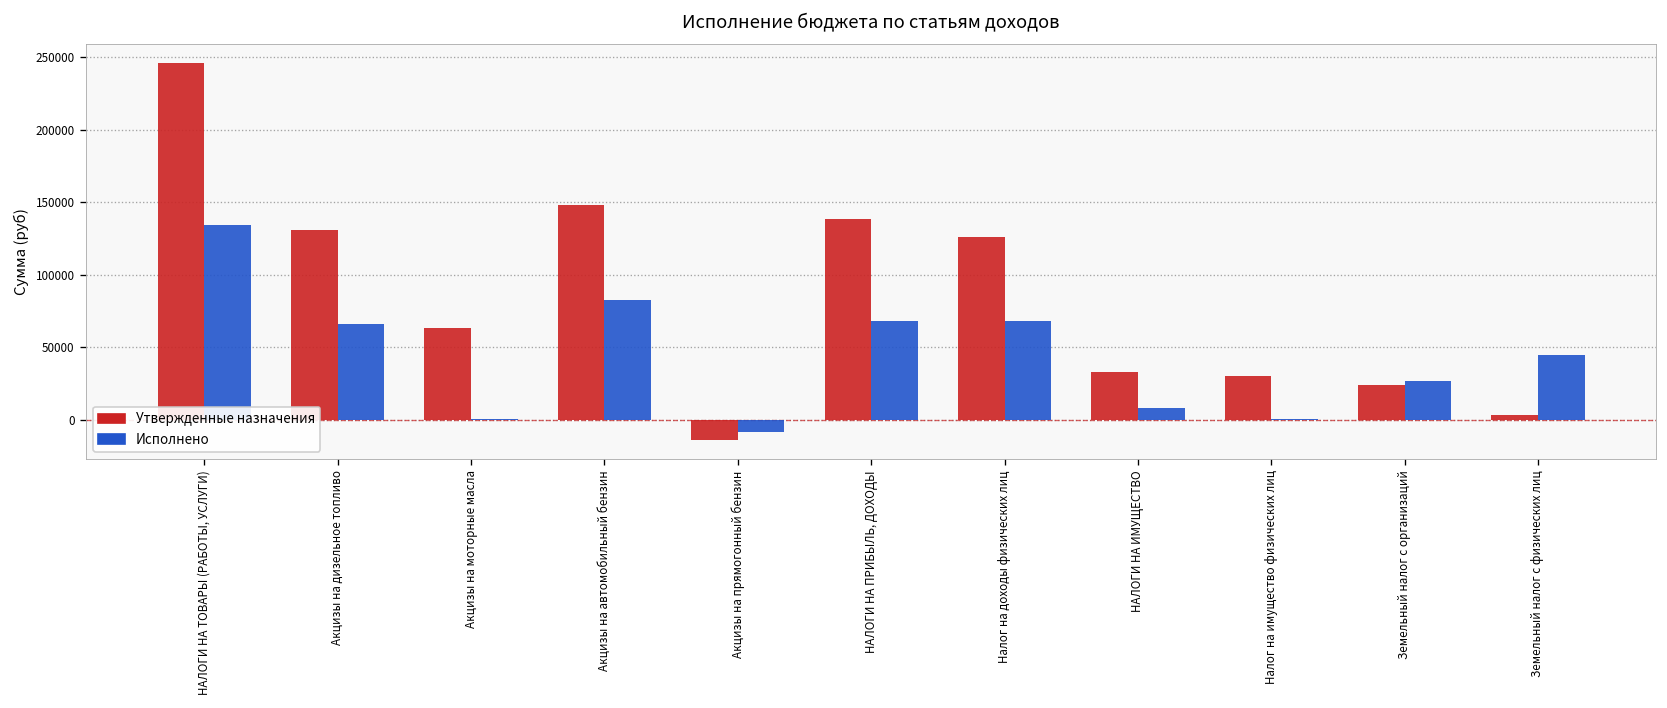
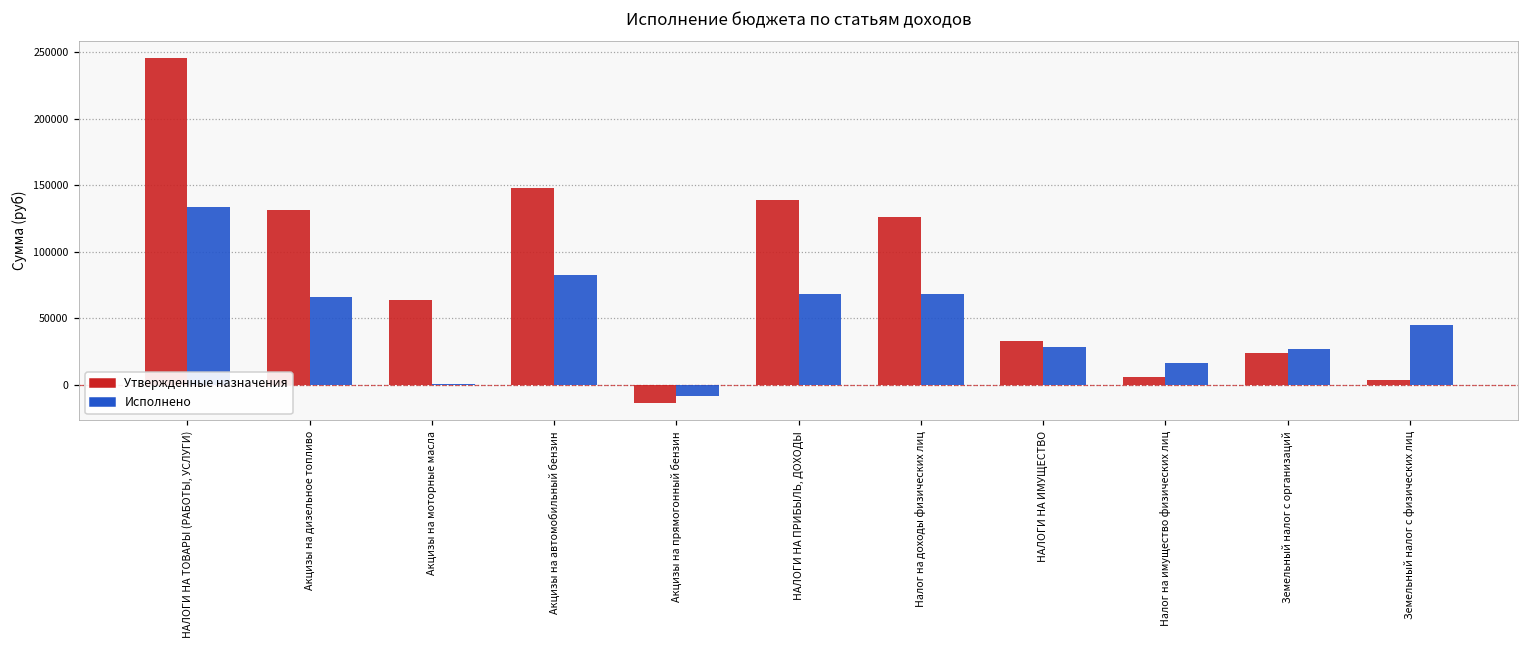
Исполнено, НАЛОГИ НА ИМУЩЕСТВО: 8000 -> 28000
Утвержденные назначения, Налог на имущество физических лиц: 30000 -> 6000
Исполнено, Налог на имущество физических лиц: 0 -> 16000
